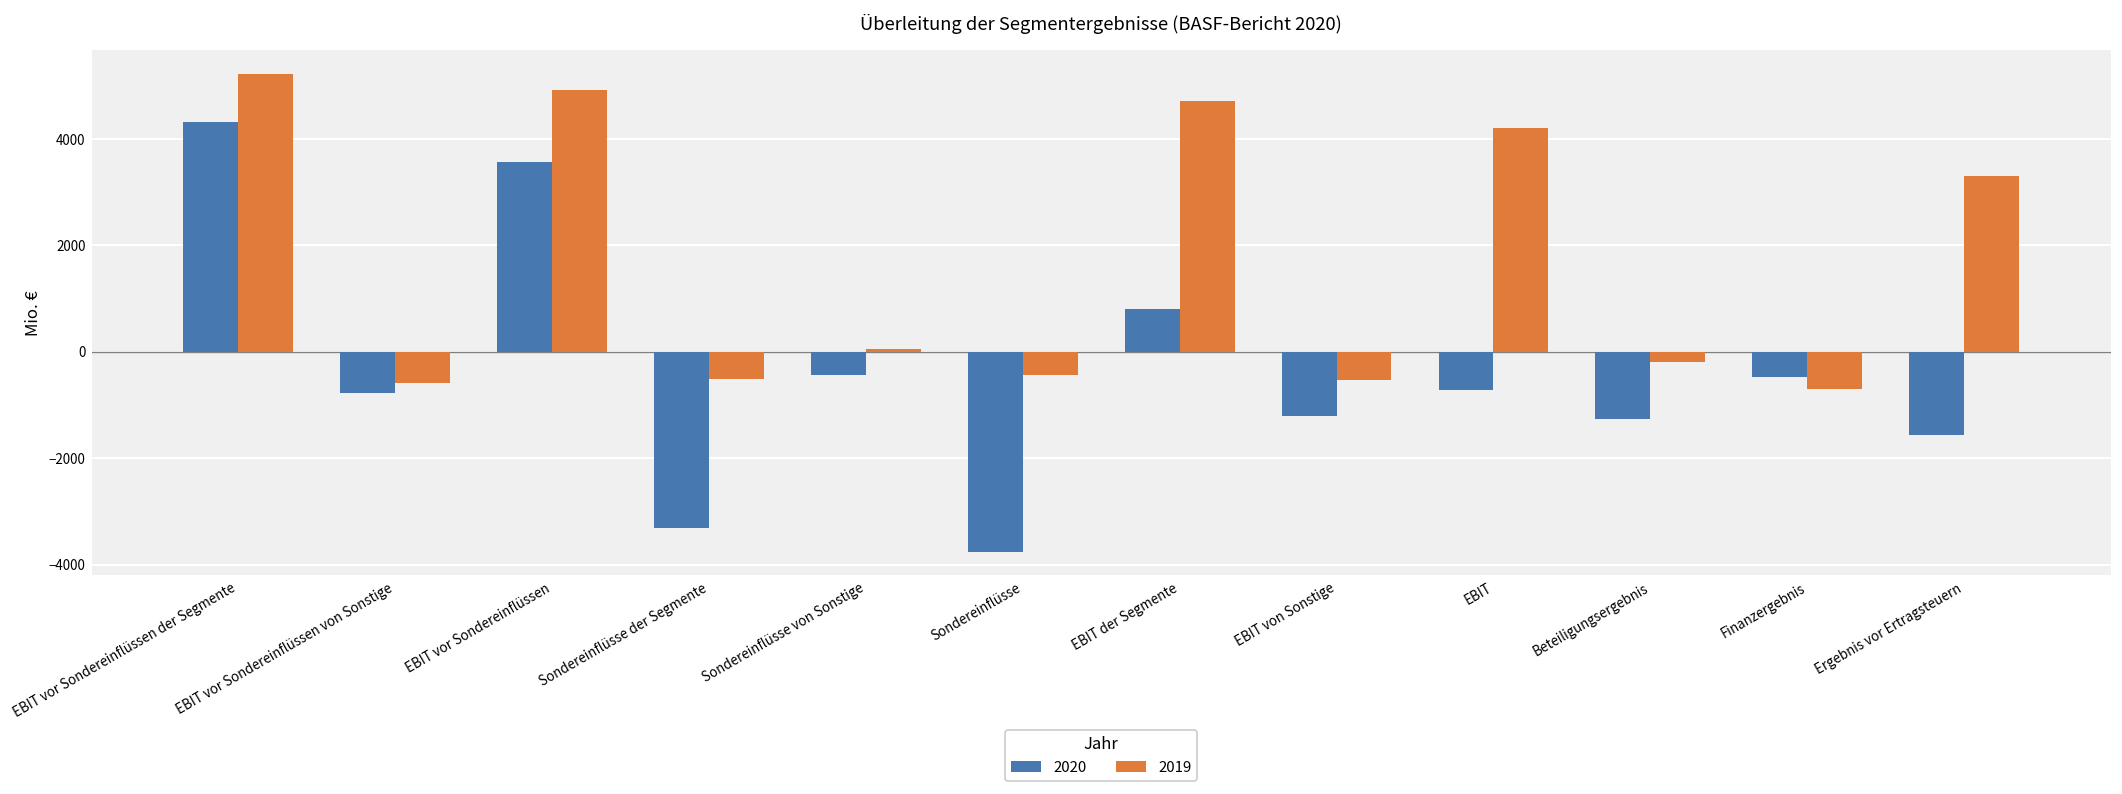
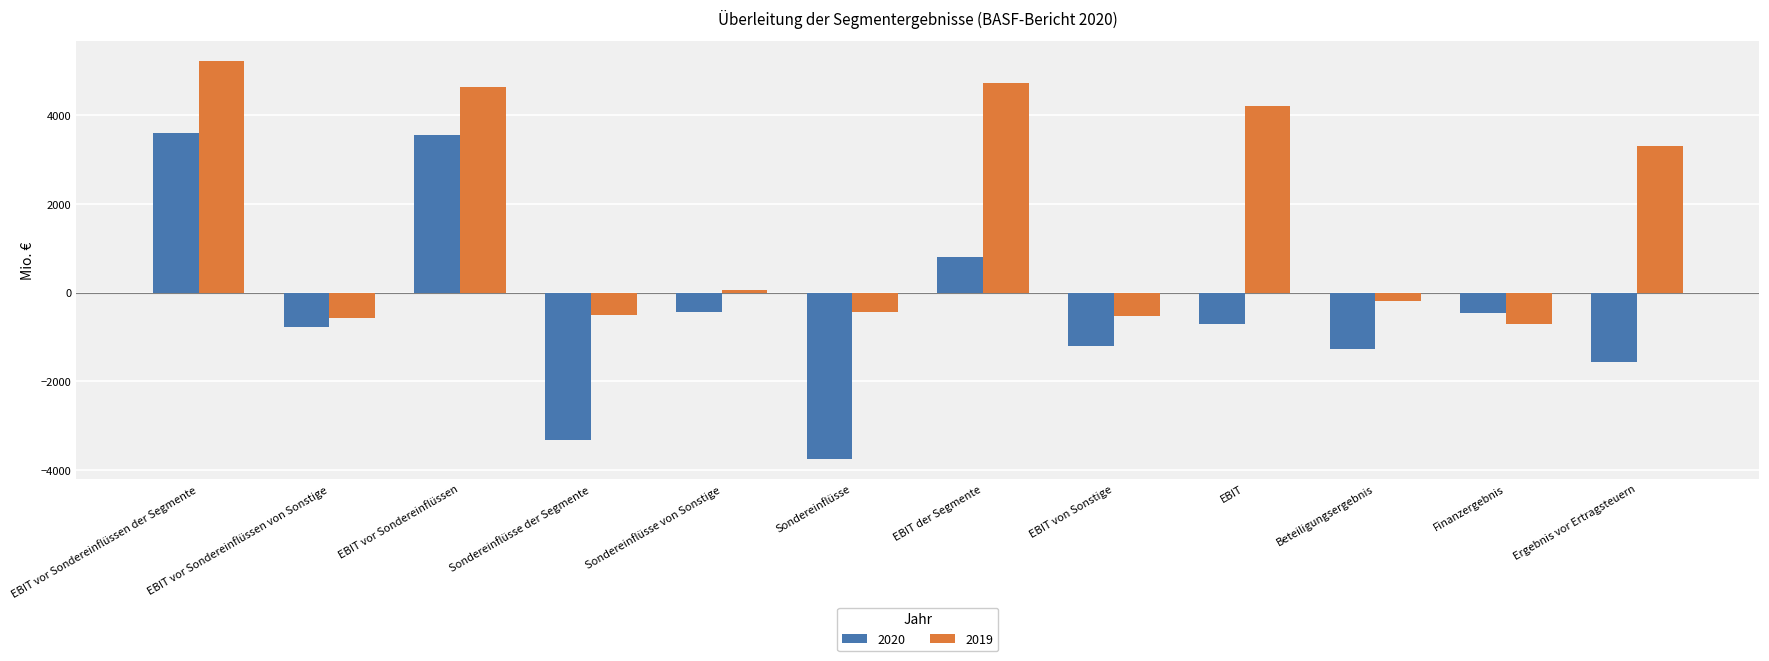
2020, EBIT vor Sondereinflüssen der Segmente: 4300 -> 3600
2019, EBIT vor Sondereinflüssen: 4900 -> 4600
